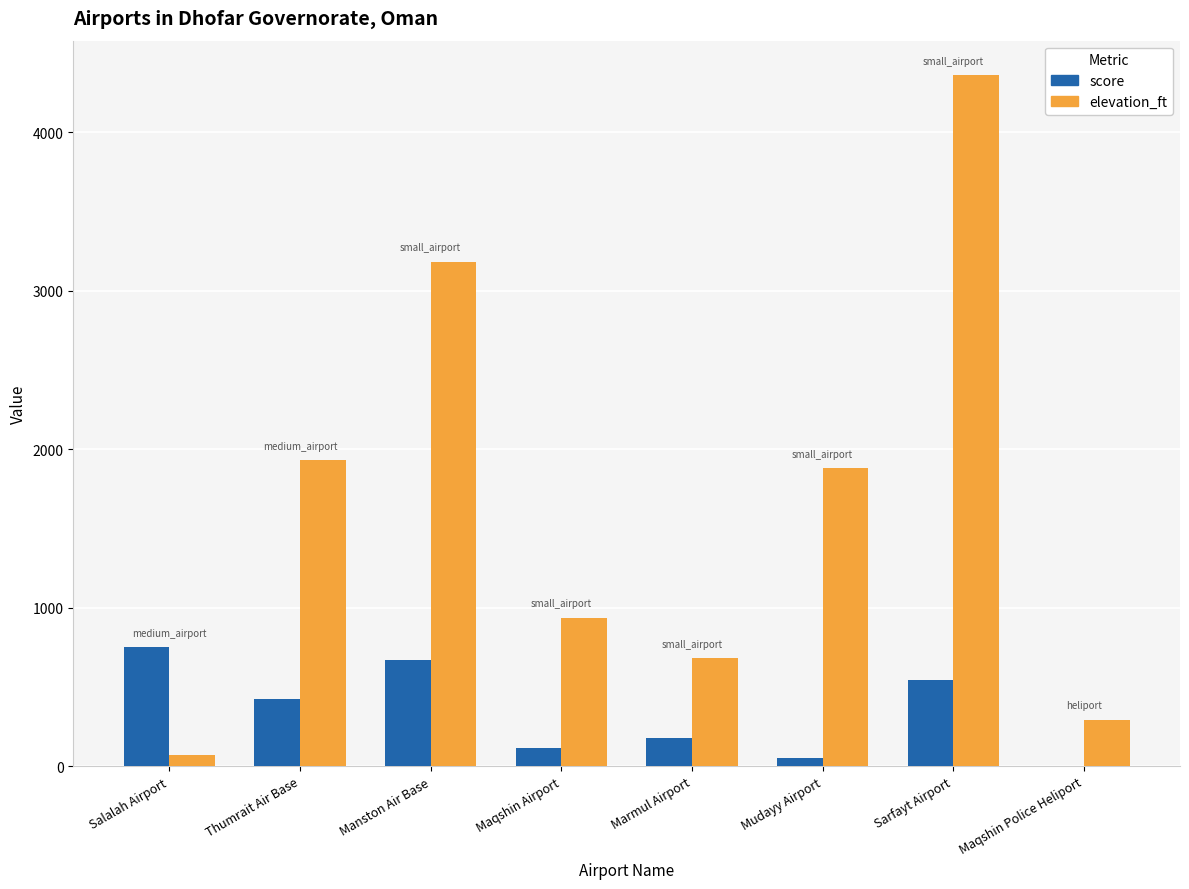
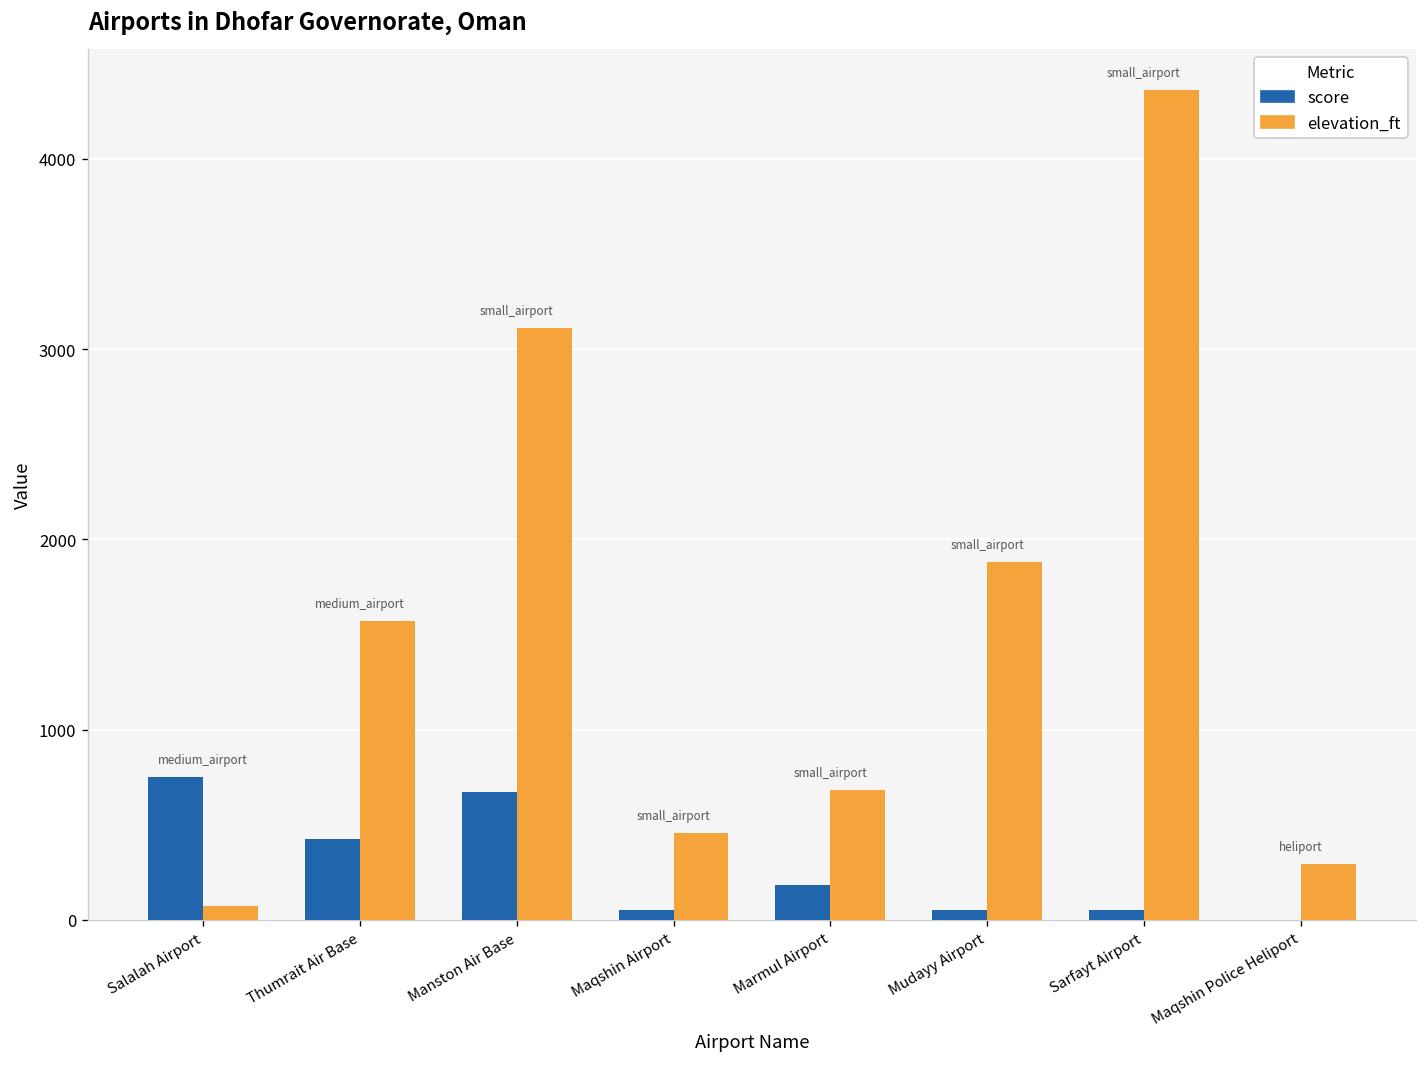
elevation_ft, Thumrait Air Base: 1930 -> 1570
elevation_ft, Manston Air Base: 3180 -> 3110
score, Maqshin Airport: 120 -> 50
elevation_ft, Maqshin Airport: 940 -> 460
score, Sarfayt Airport: 550 -> 50
